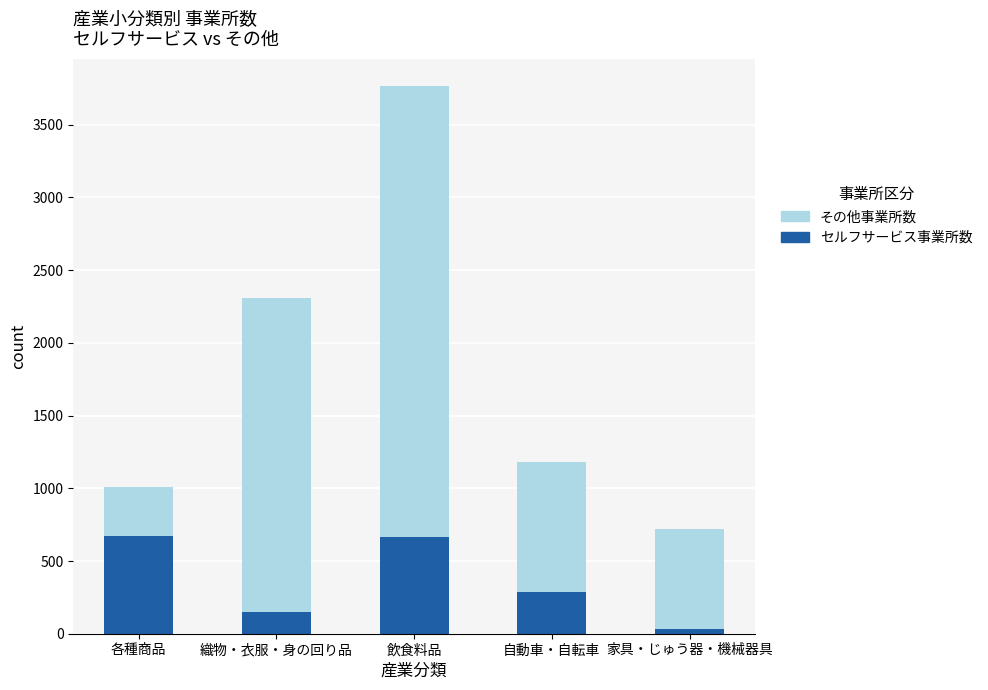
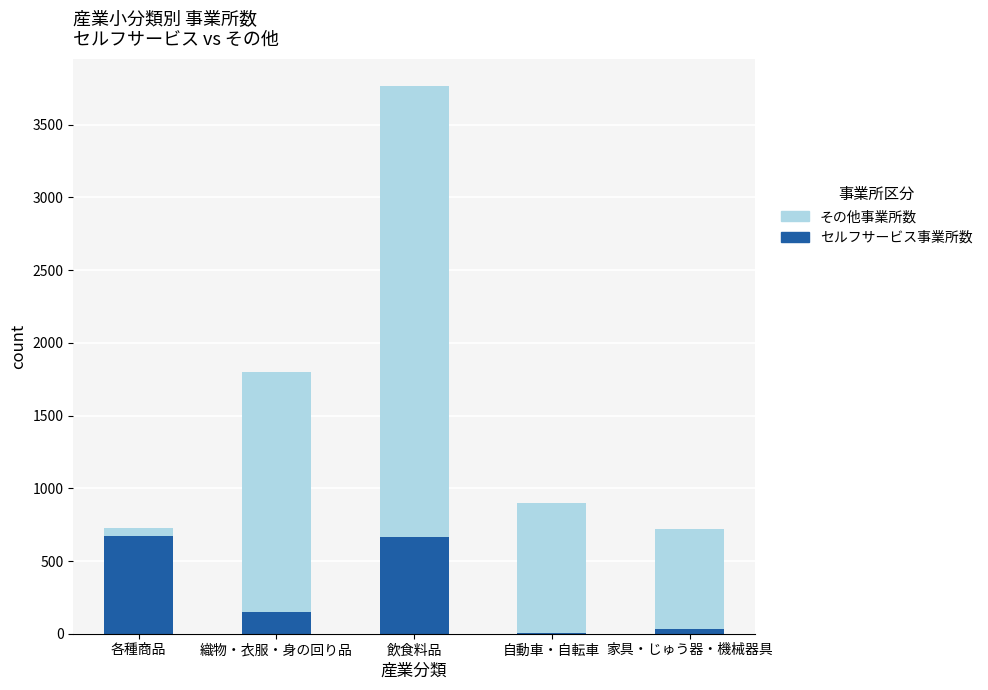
その他事業所数, 各種商品: 330 -> 50
その他事業所数, 織物・衣服・身の回り品: 2160 -> 1650
セルフサービス事業所数, 自動車・自転車: 290 -> 0
